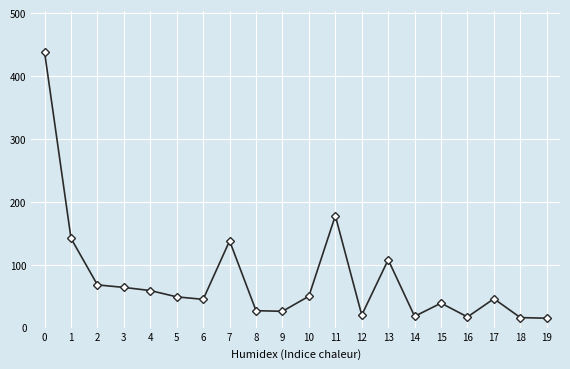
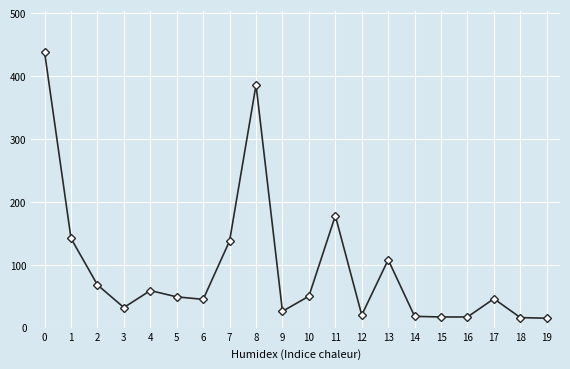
3: 60 -> 30
8: 30 -> 390
15: 40 -> 20
